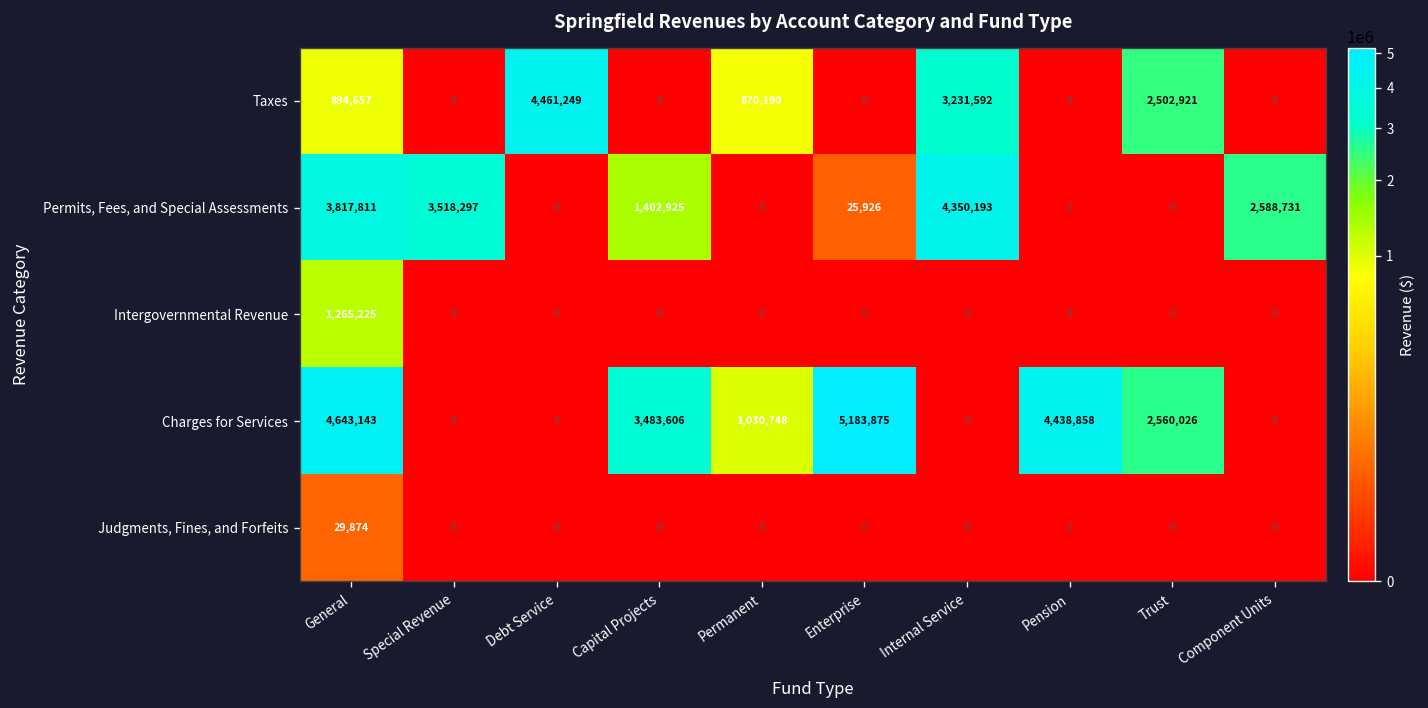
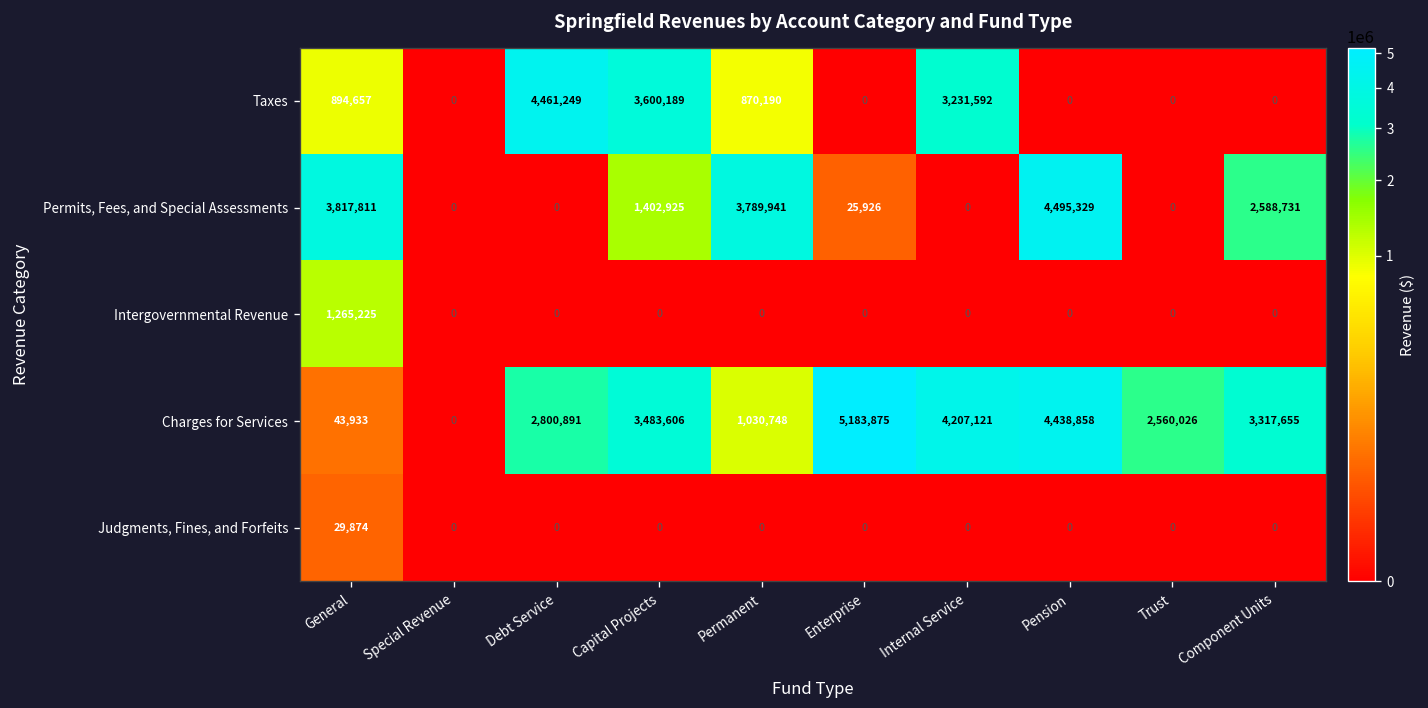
Taxes, Capital Projects: 0 -> 3,600,189
Taxes, Trust: 2,502,921 -> 0
Permits, Fees, and Special Assessments, Special Revenue: 3,518,297 -> 0
Permits, Fees, and Special Assessments, Permanent: 0 -> 3,789,941
Permits, Fees, and Special Assessments, Internal Service: 4,350,193 -> 0
Permits, Fees, and Special Assessments, Pension: 0 -> 4,495,329
Charges for Services, General: 4,643,143 -> 43,933
Charges for Services, Debt Service: 0 -> 2,800,891
Charges for Services, Internal Service: 0 -> 4,207,121
Charges for Services, Component Units: 0 -> 3,317,655
